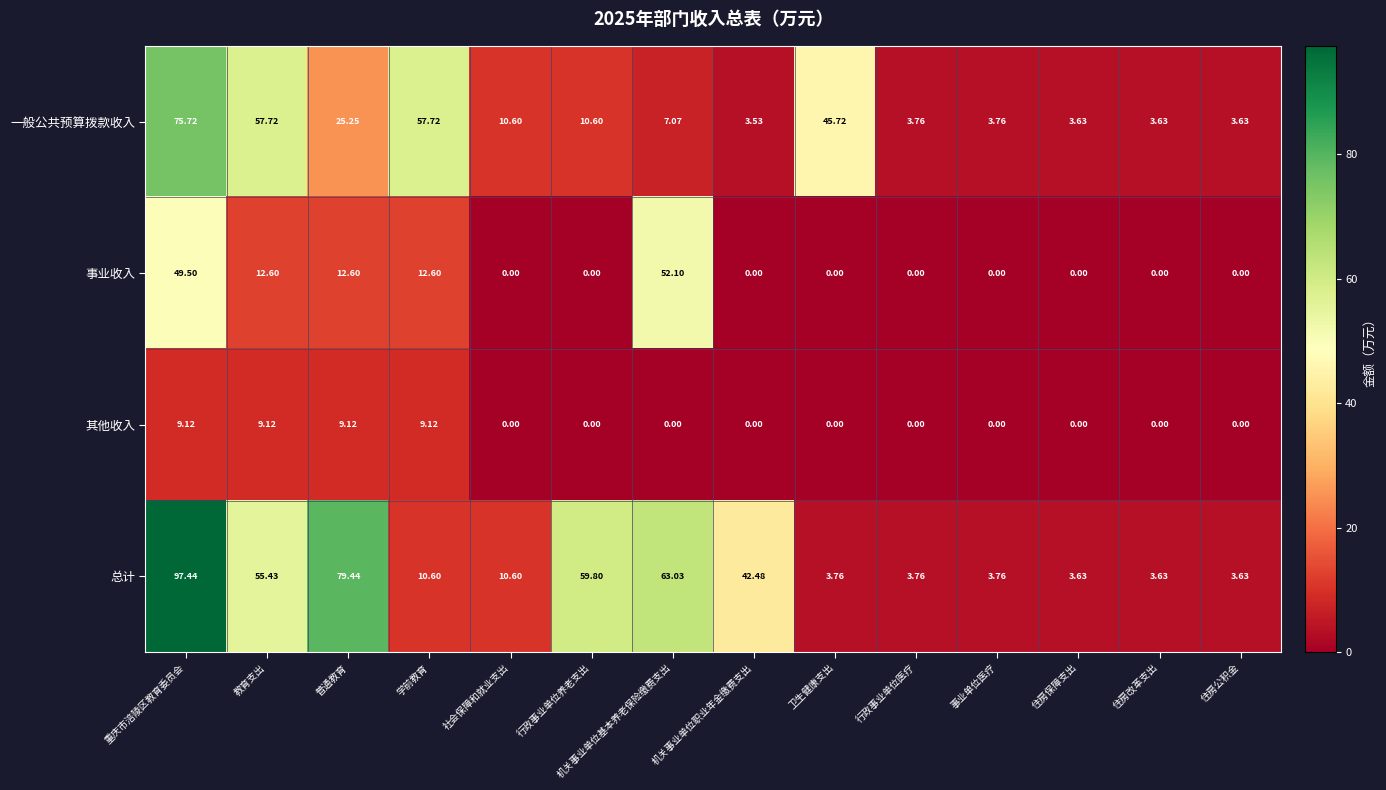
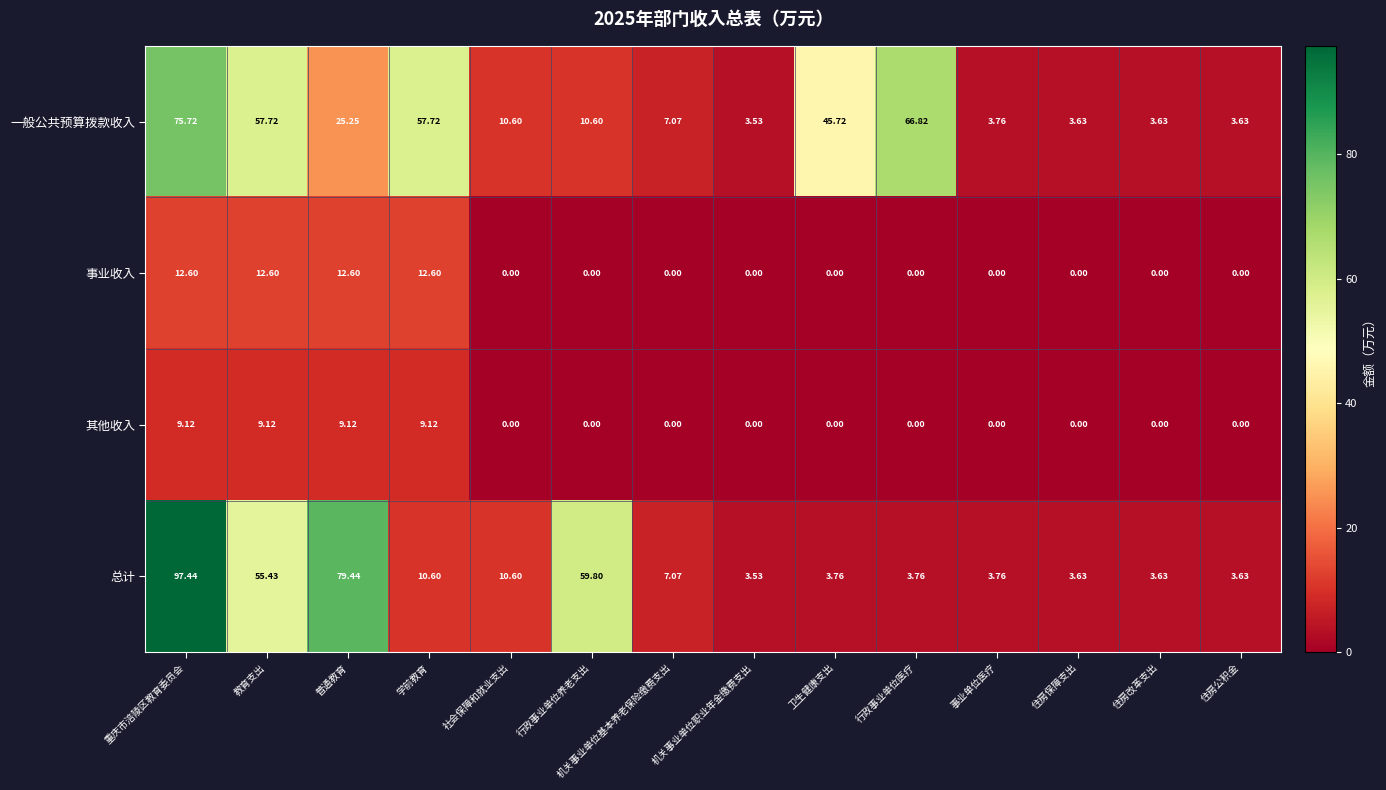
一般公共预算拨款收入, 行政事业单位医疗: 3.76 -> 66.82
事业收入, 重庆市涪陵区教育委员会: 49.50 -> 12.60
事业收入, 机关事业单位基本养老保险缴费支出: 52.10 -> 0.00
总计, 机关事业单位基本养老保险缴费支出: 63.03 -> 7.07
总计, 机关事业单位职业年金缴费支出: 42.48 -> 3.53
